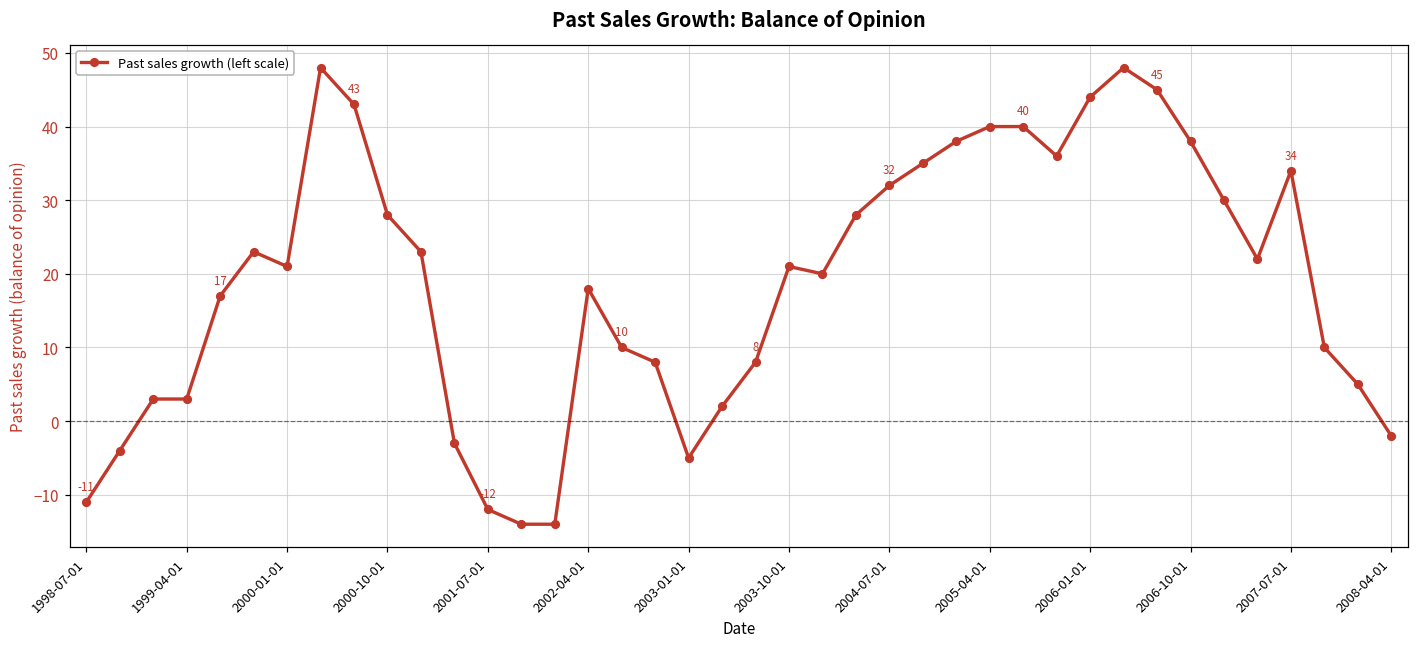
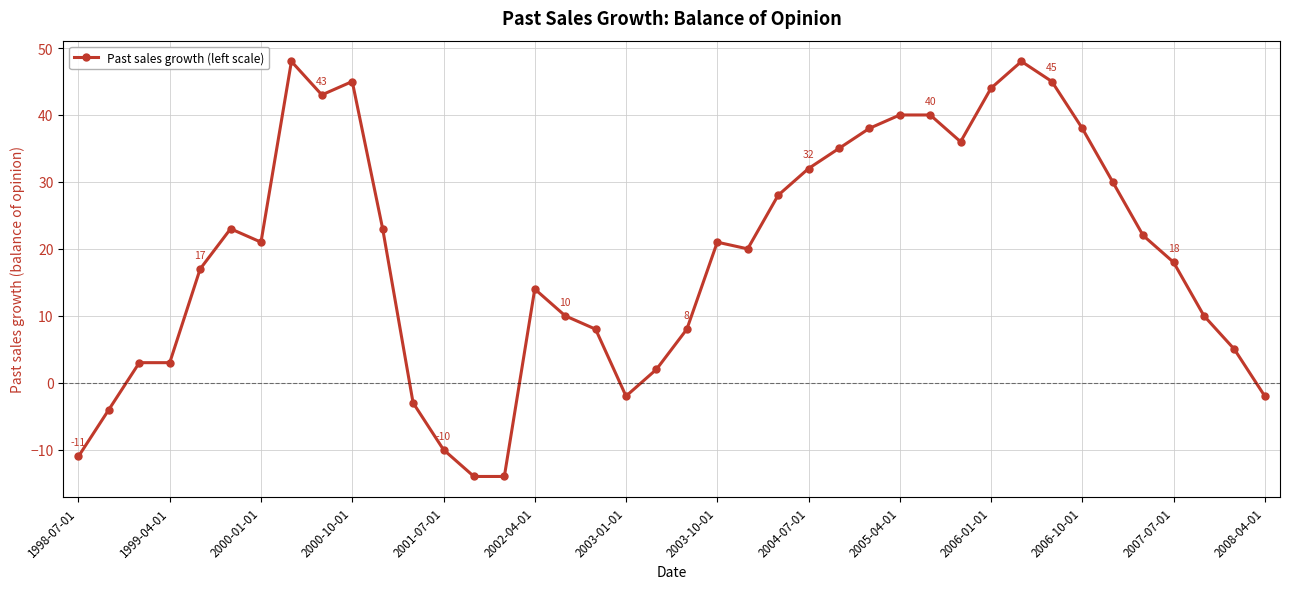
2000-10-01: 28 -> 45
2001-07-01: -12 -> -10
2002-04-01: 18 -> 14
2003-01-01: -5 -> -2
2007-07-01: 34 -> 18
